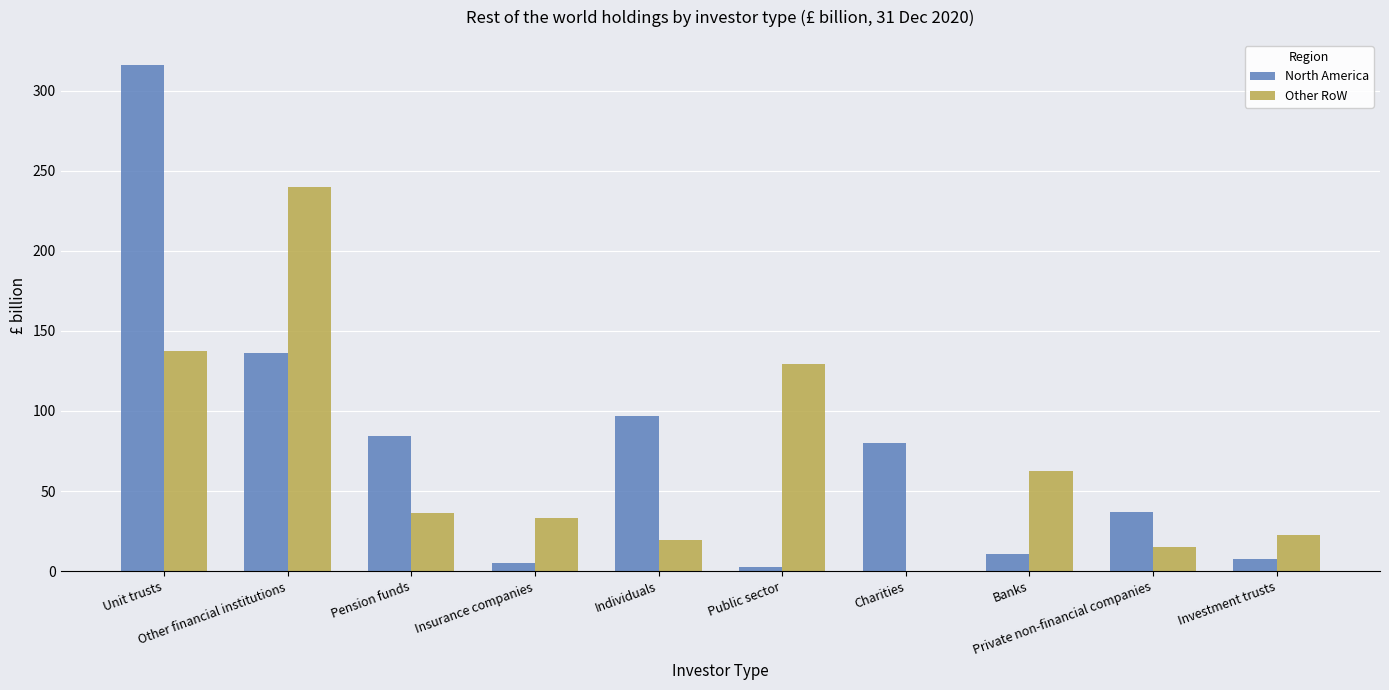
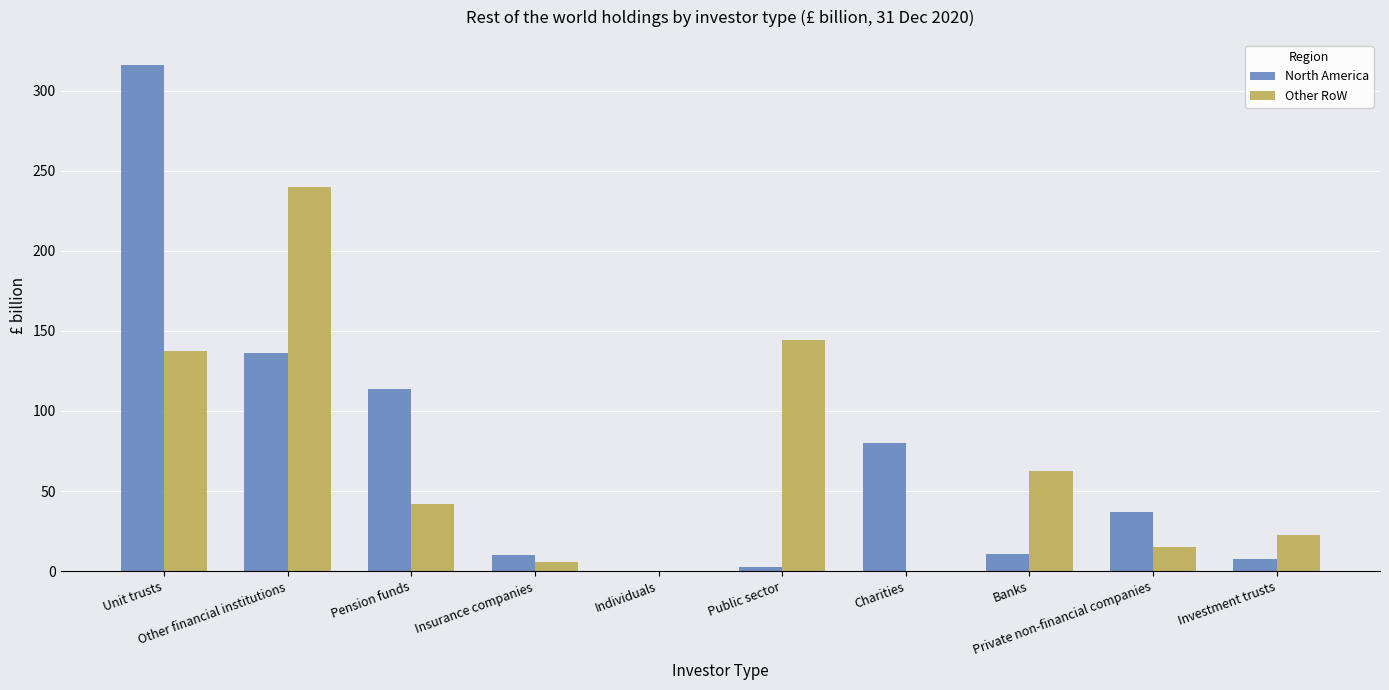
North America, Pension funds: 84 -> 114
Other RoW, Pension funds: 36 -> 42
North America, Insurance companies: 5 -> 10
Other RoW, Insurance companies: 33 -> 6
North America, Individuals: 97 -> 0
Other RoW, Individuals: 20 -> 0
Other RoW, Public sector: 129 -> 144
